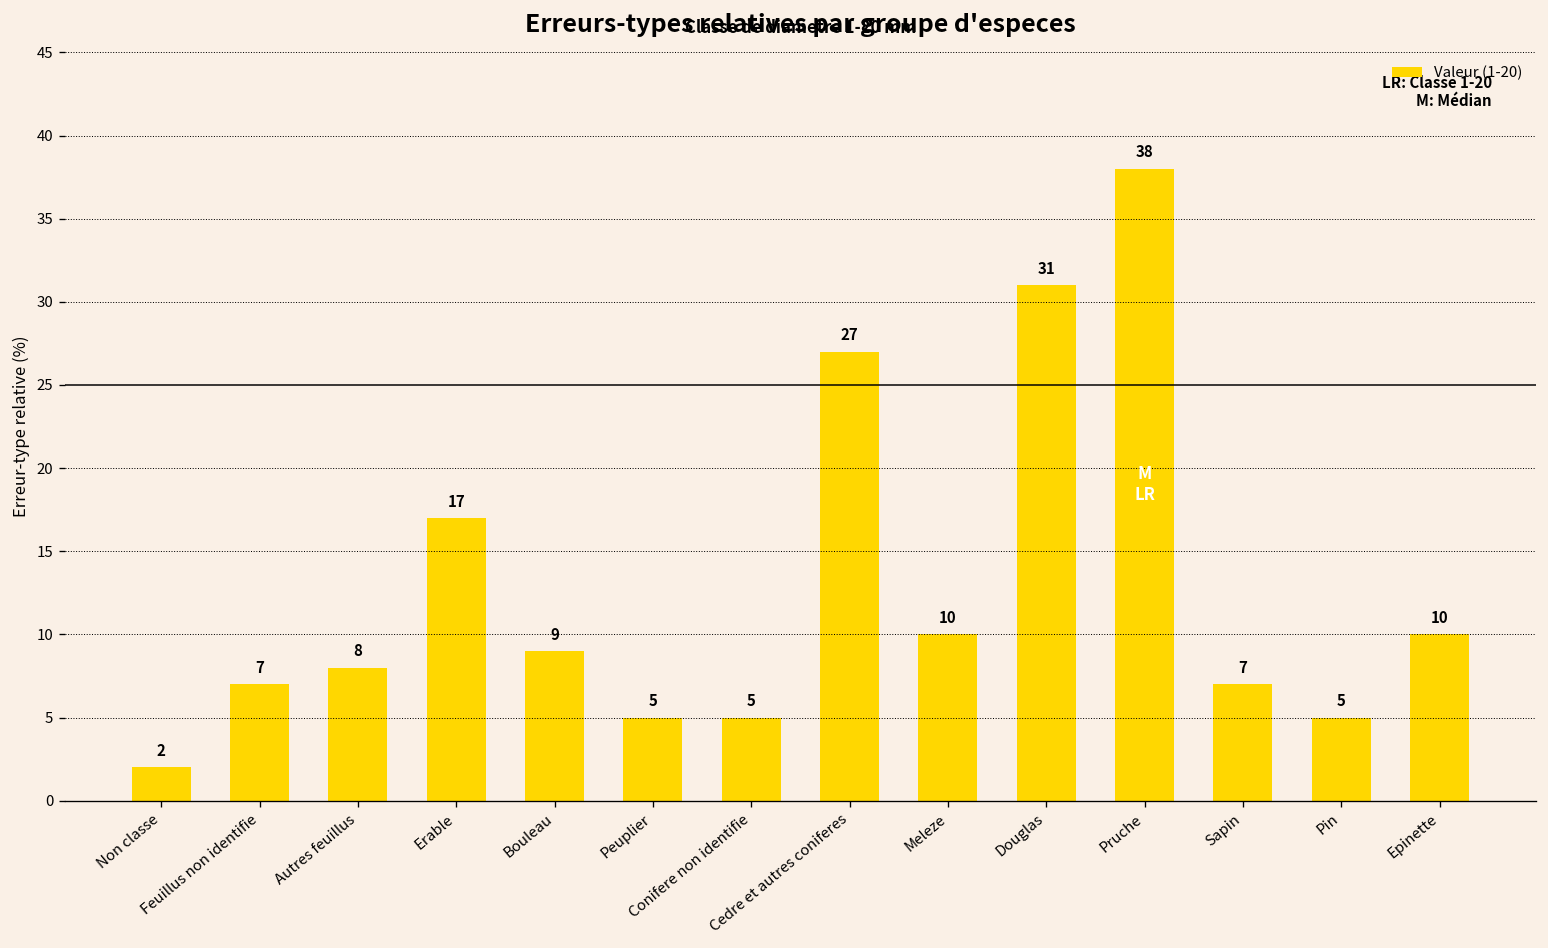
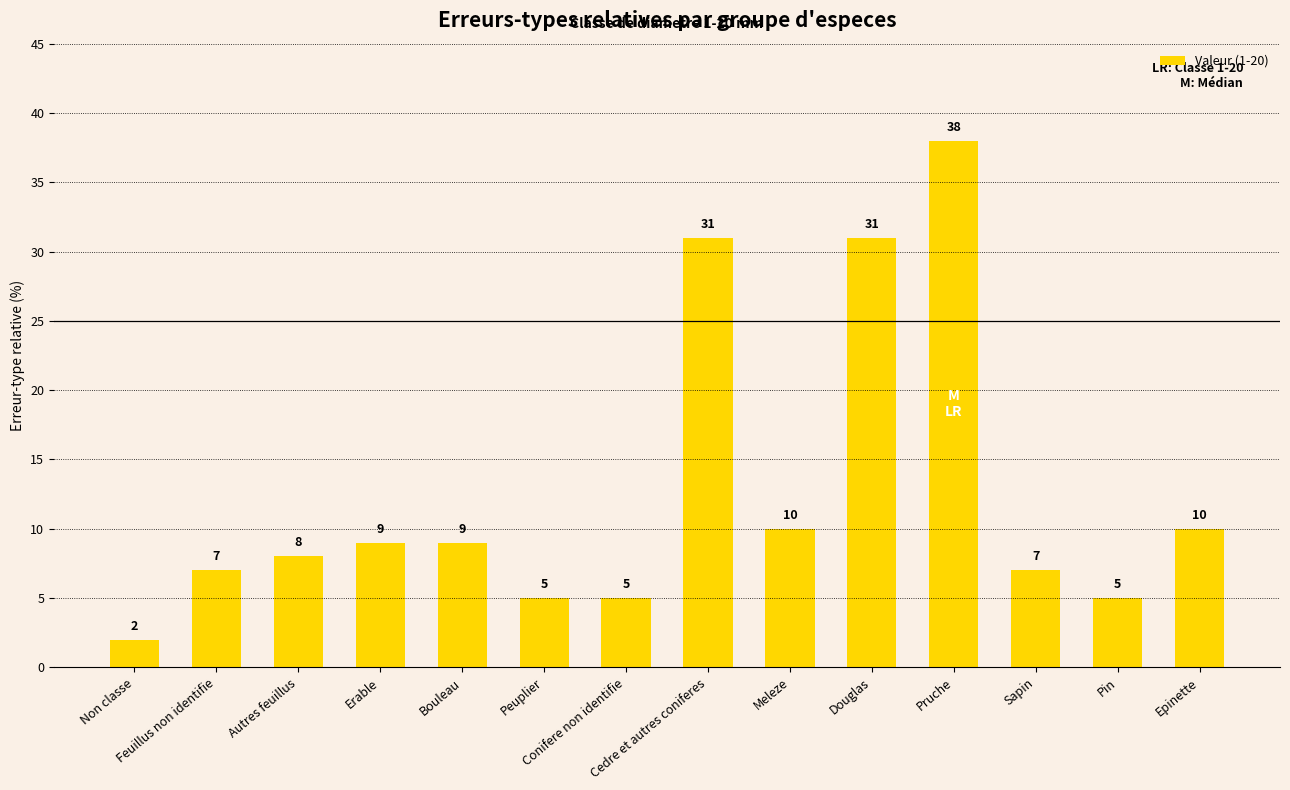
Erable: 17 -> 9
Cedre et autres coniferes: 27 -> 31
